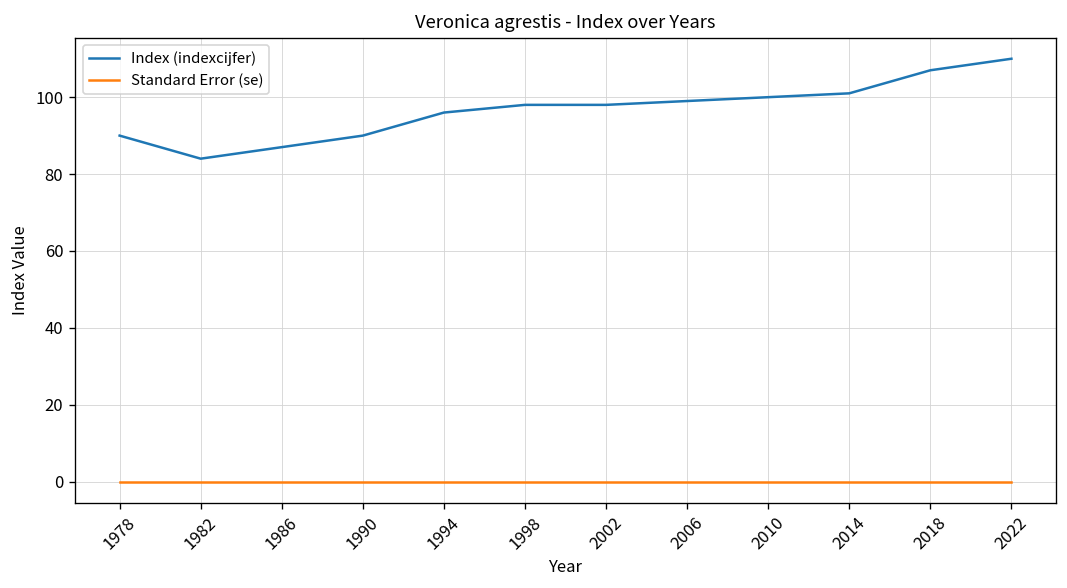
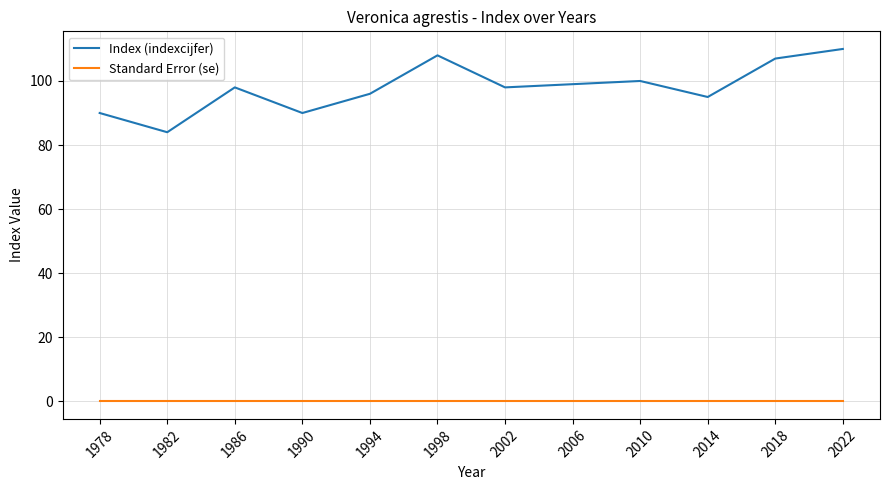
Index (indexcijfer), 1986: 87 -> 98
Index (indexcijfer), 1998: 98 -> 108
Index (indexcijfer), 2014: 101 -> 95
